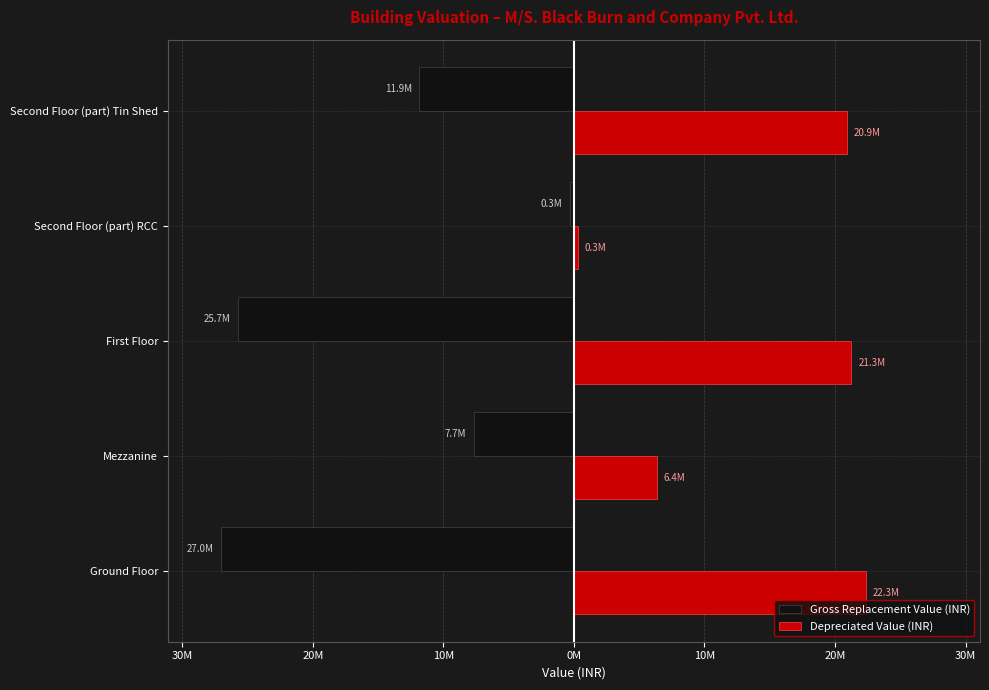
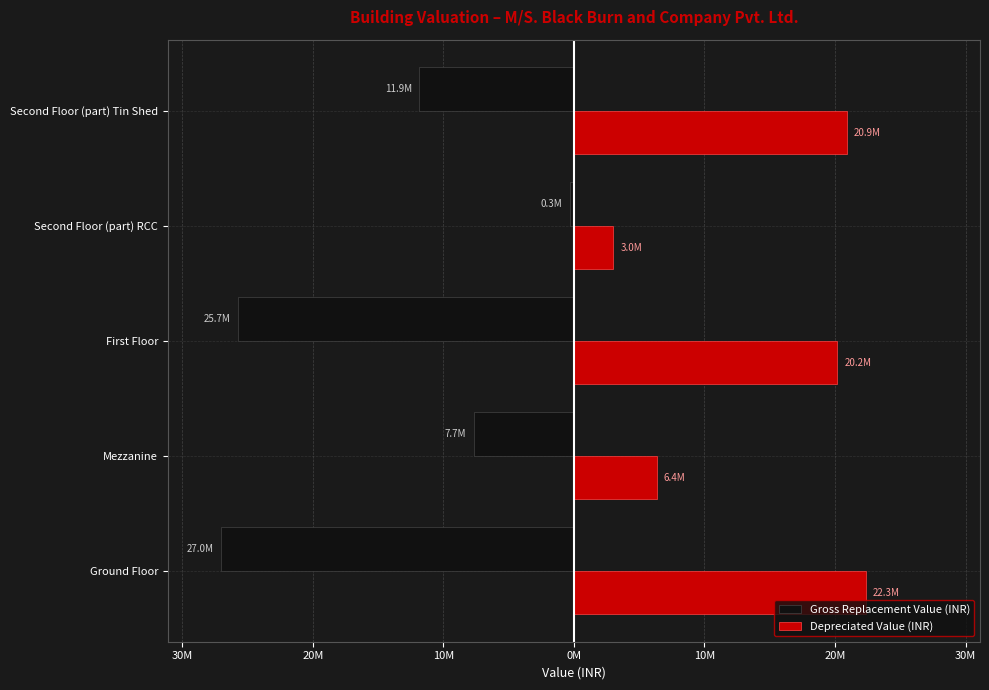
Depreciated Value (INR), Second Floor (part) RCC: 0.3M -> 3.0M
Depreciated Value (INR), First Floor: 21.3M -> 20.2M
